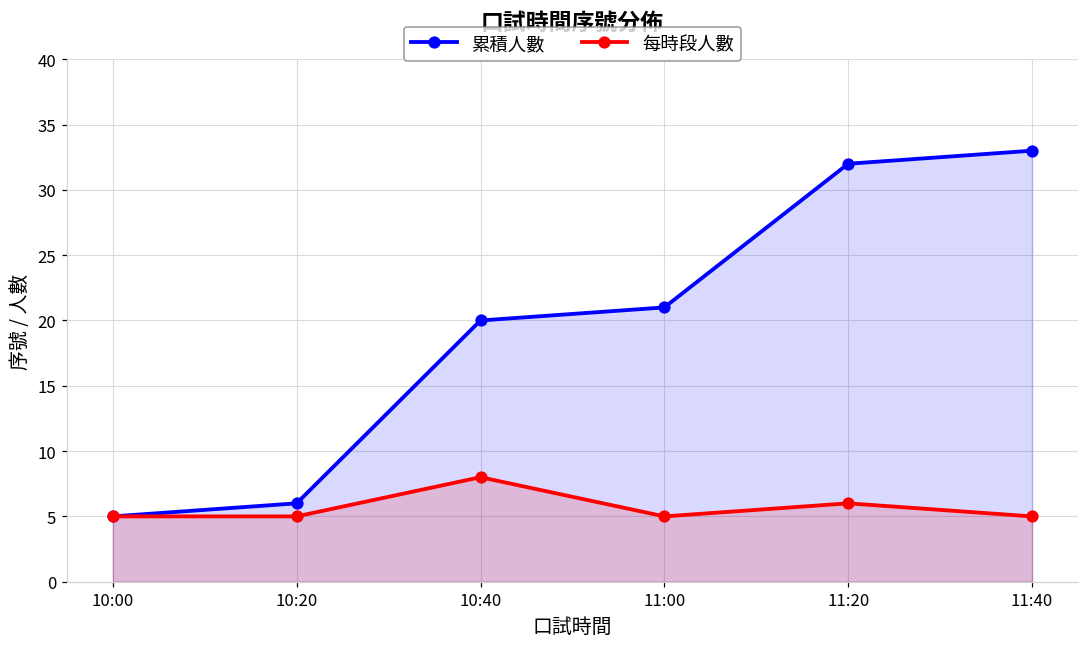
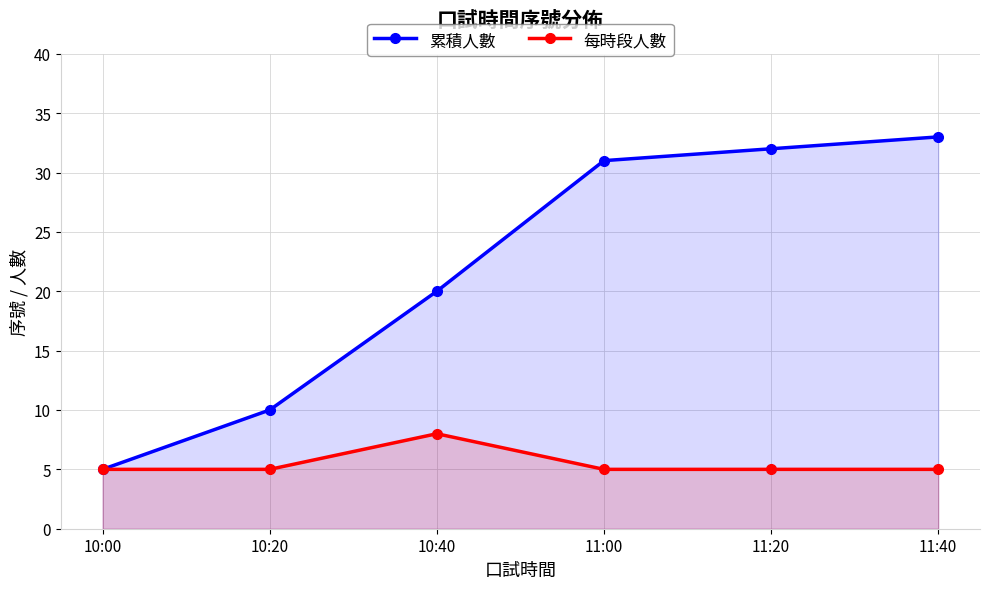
累積人數, 10:20: 6 -> 10
累積人數, 11:00: 21 -> 31
每時段人數, 11:20: 6 -> 5
